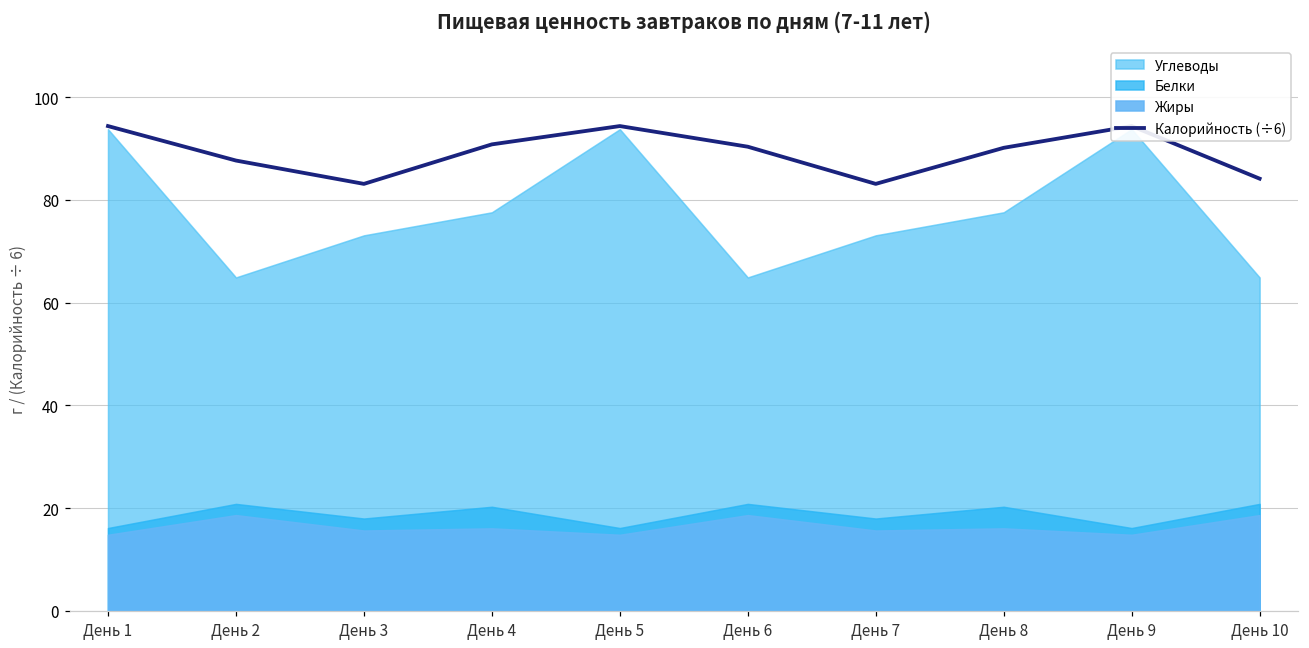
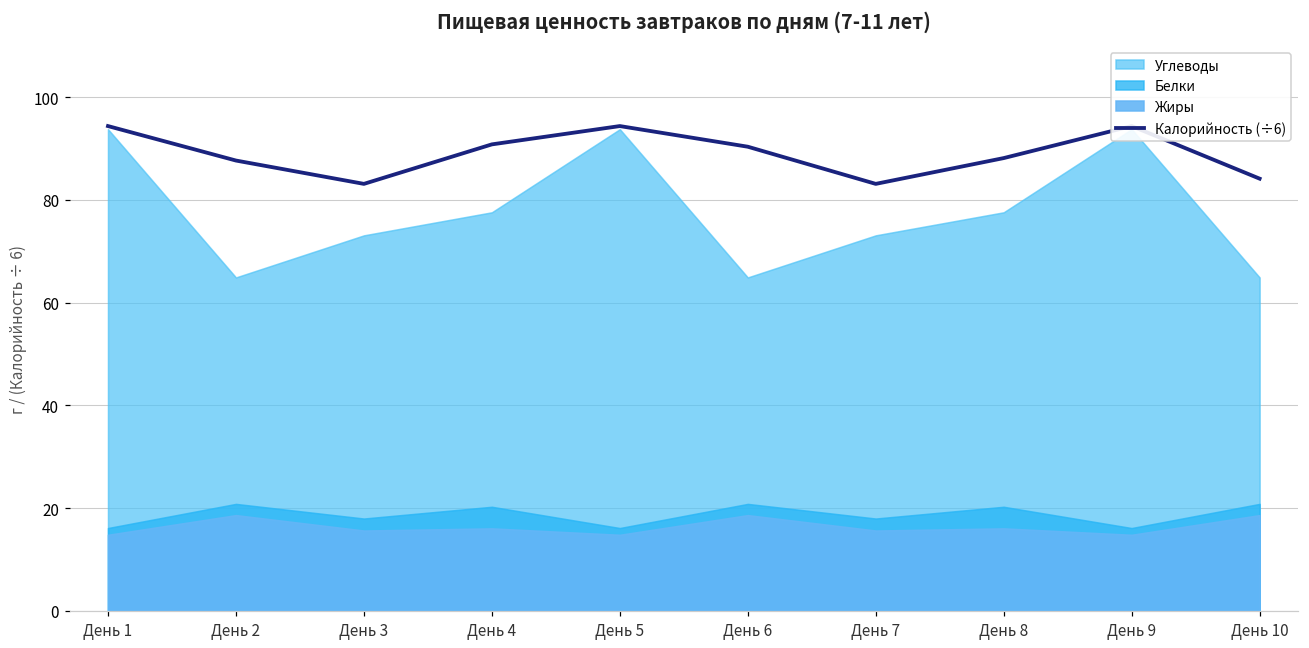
Калорийность (÷6), День 8: 90 -> 88
